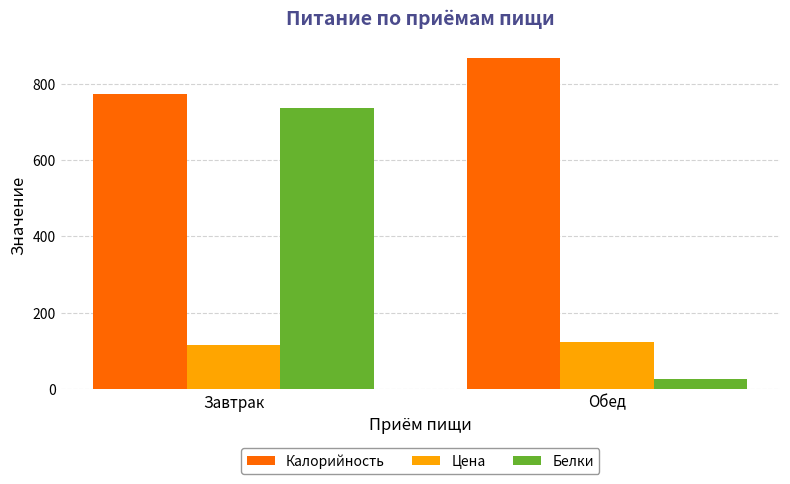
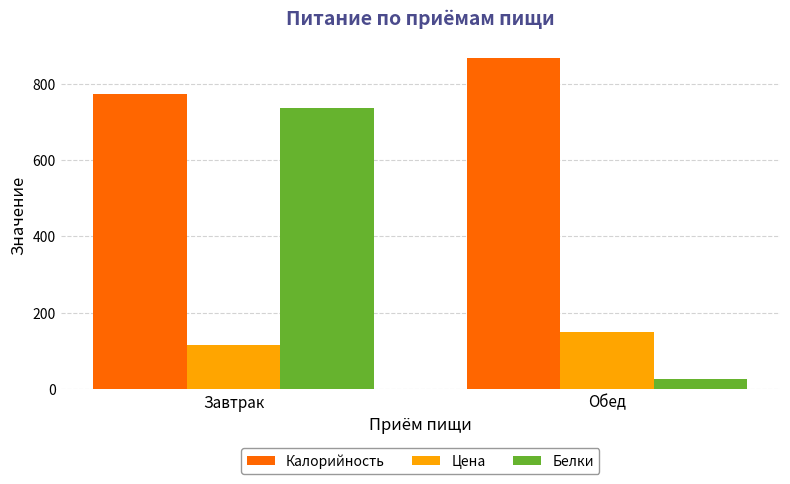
Цена, Обед: 130 -> 150
